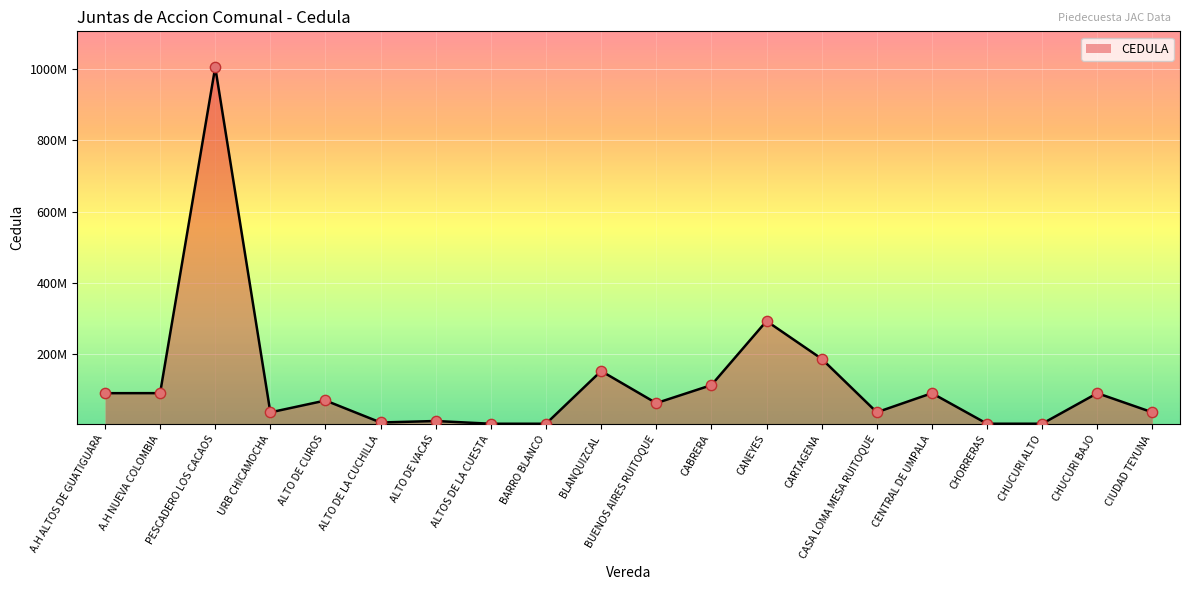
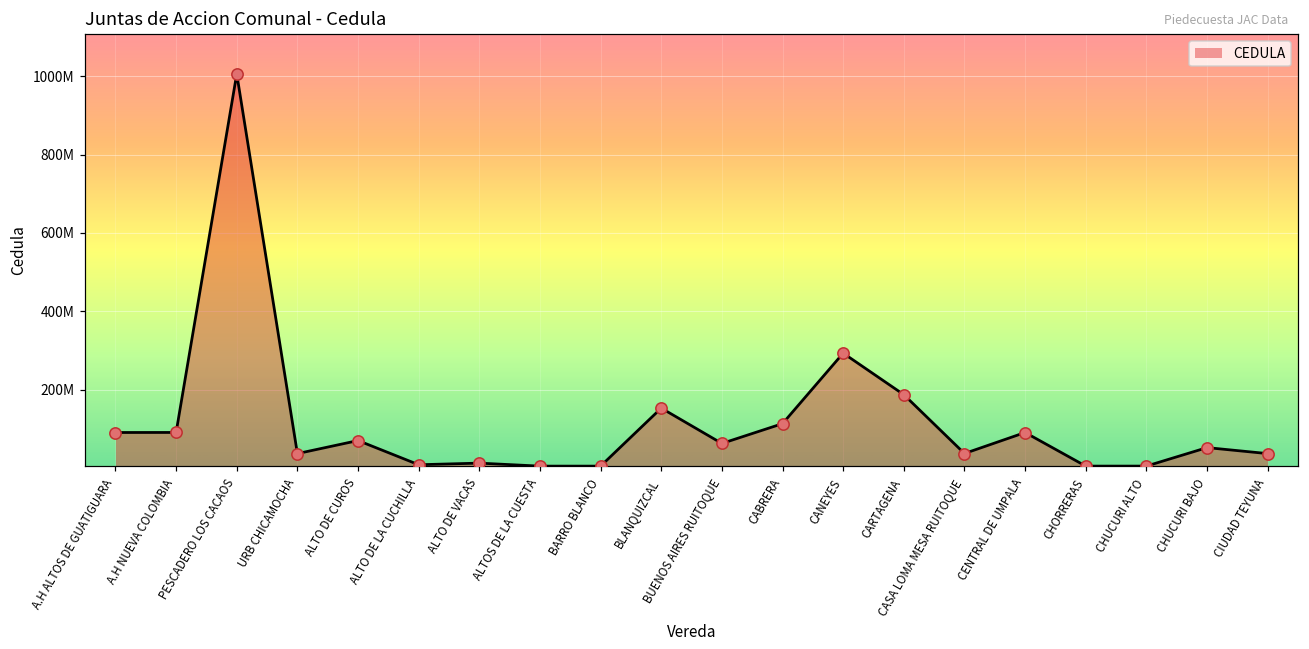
CHUCURI BAJO: 90000000 -> 50000000
